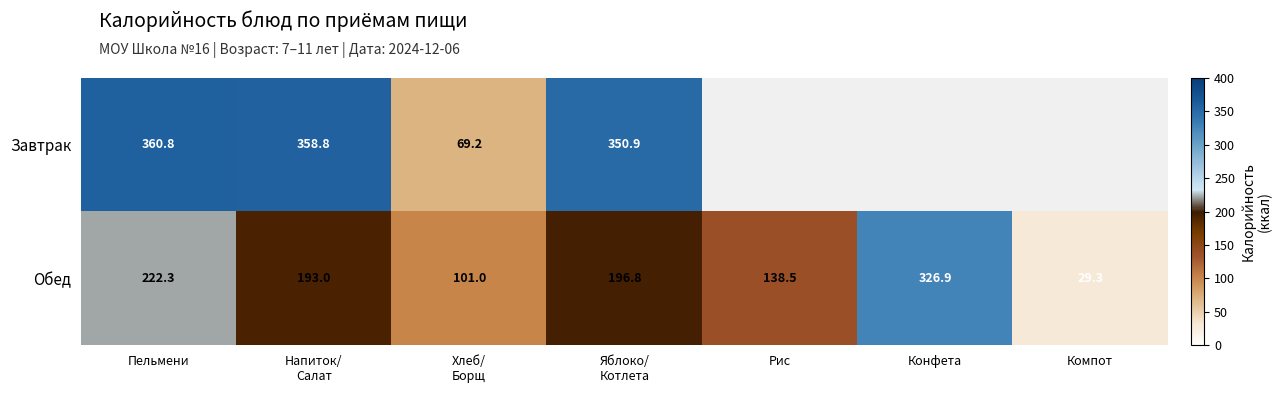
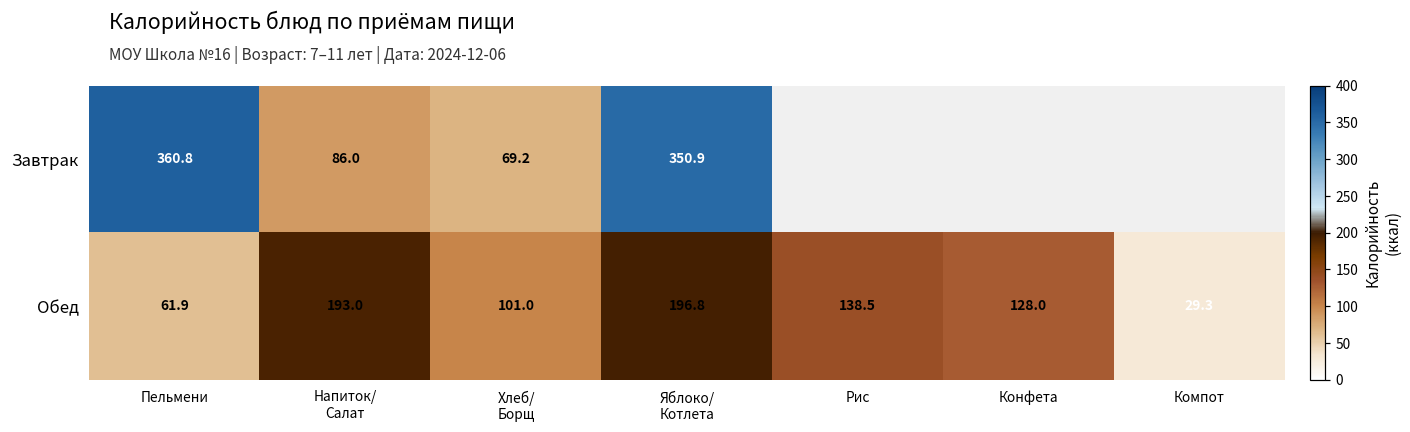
Завтрак, Напиток/ Салат: 358.8 -> 86.0
Обед, Пельмени: 222.3 -> 61.9
Обед, Конфета: 326.9 -> 128.0
